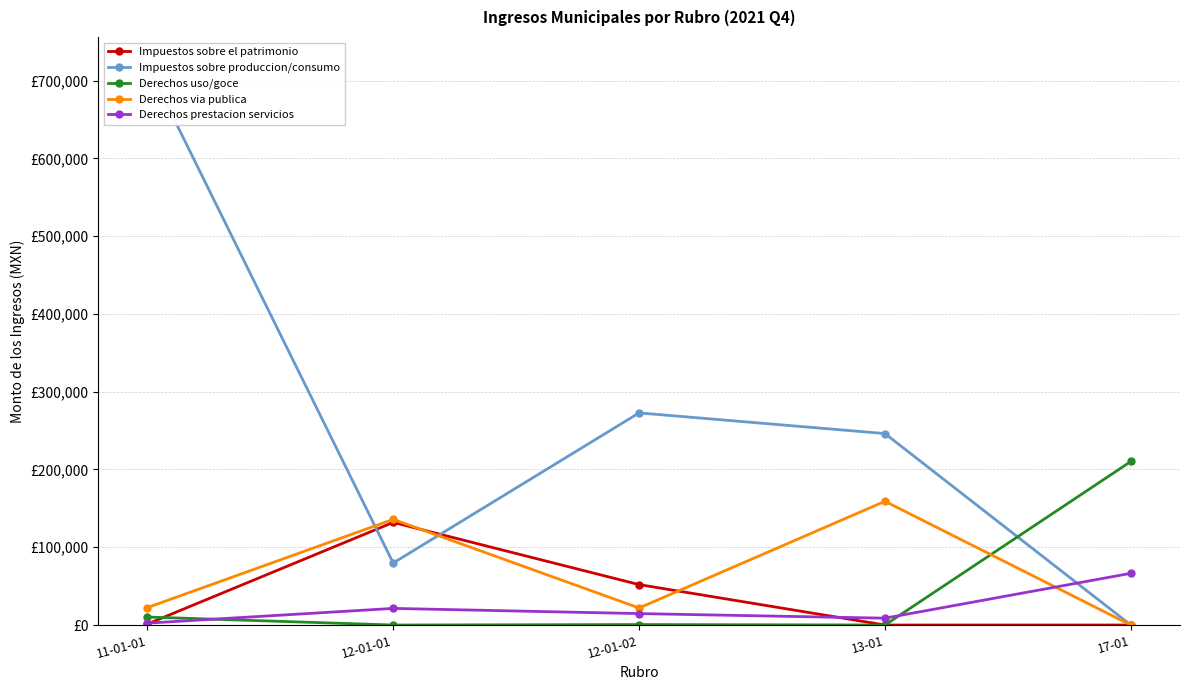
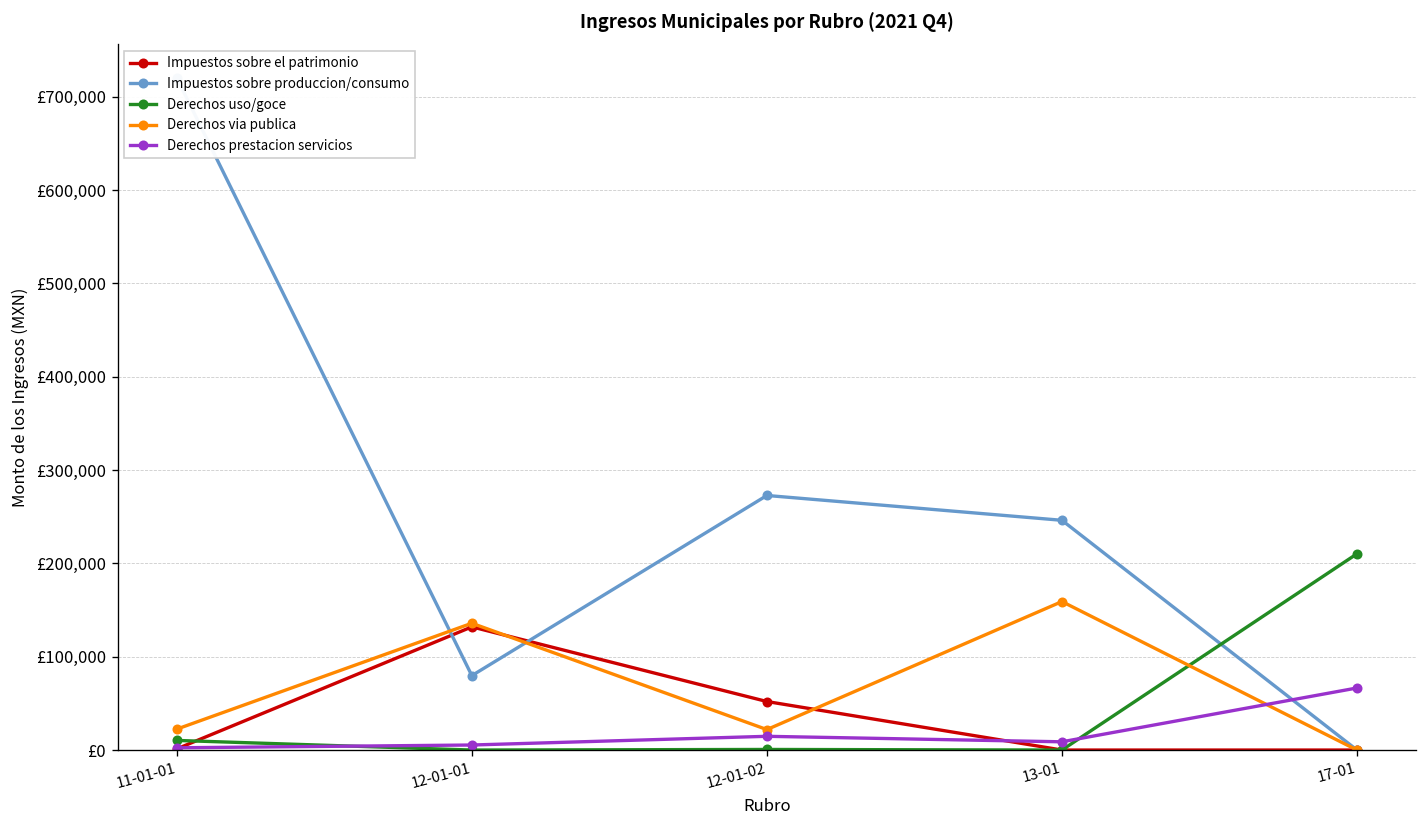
Derechos prestacion servicios, 12-01-01: £20,000 -> £10,000
